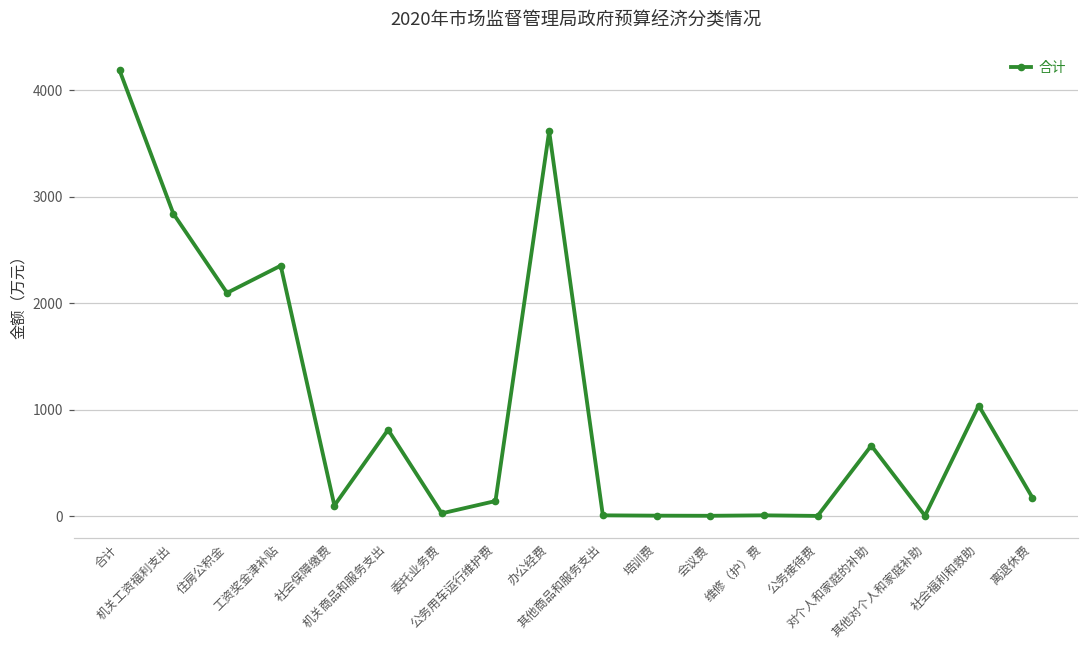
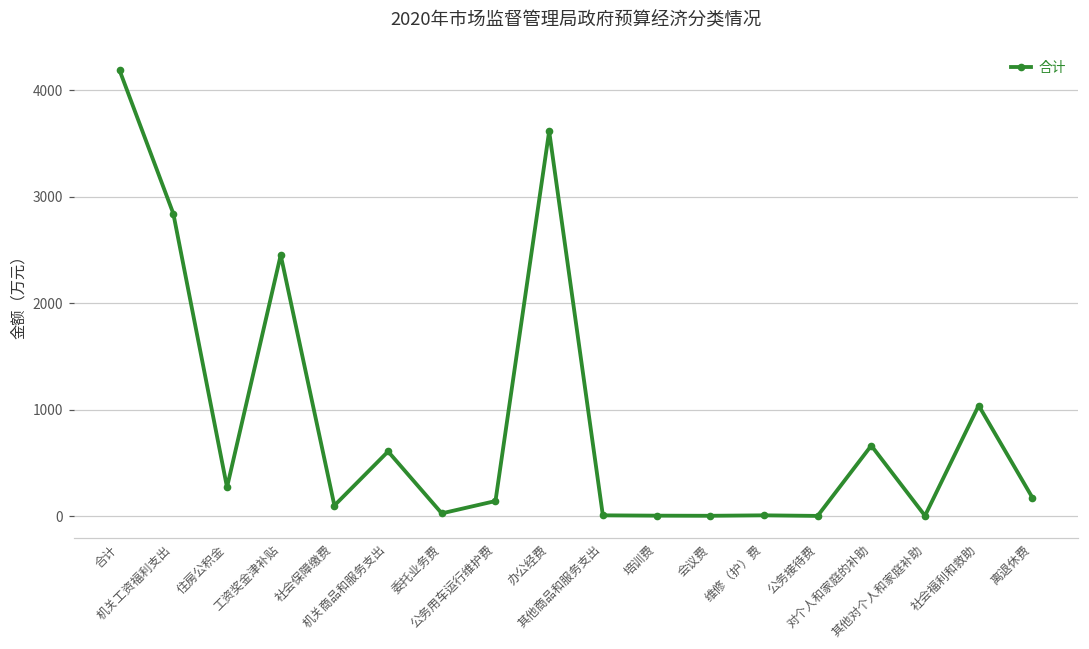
住房公积金: 2100 -> 300
工资奖金津补贴: 2400 -> 2500
机关商品和服务支出: 800 -> 600
